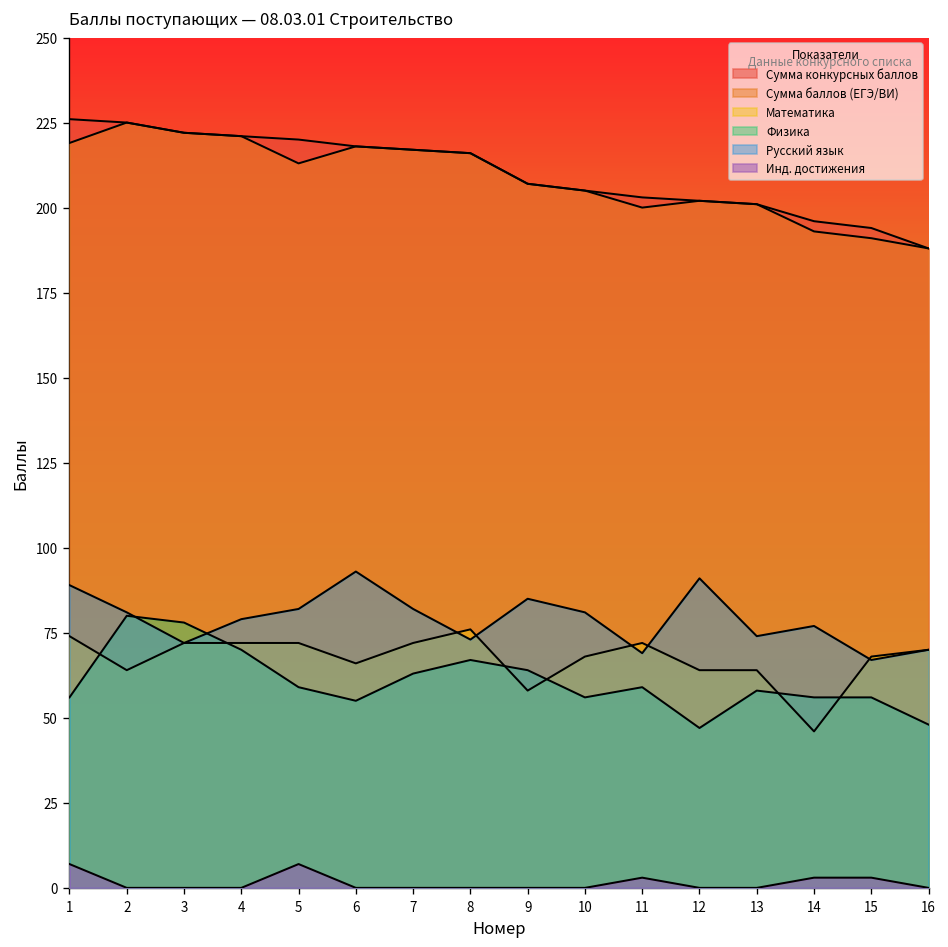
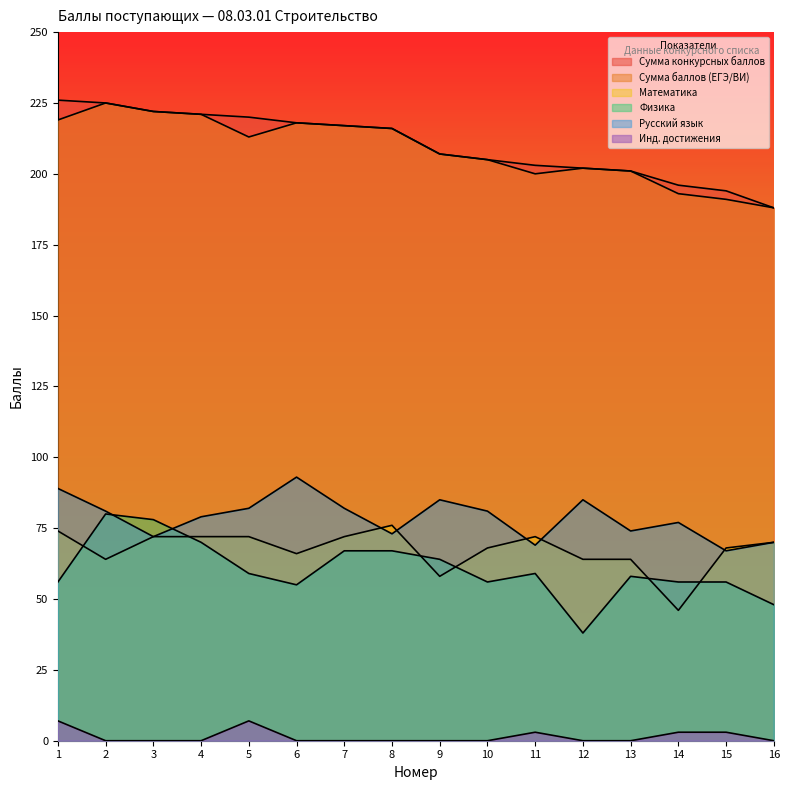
Физика, 7: 63 -> 67
Физика, 12: 47 -> 38
Русский язык, 12: 91 -> 85
